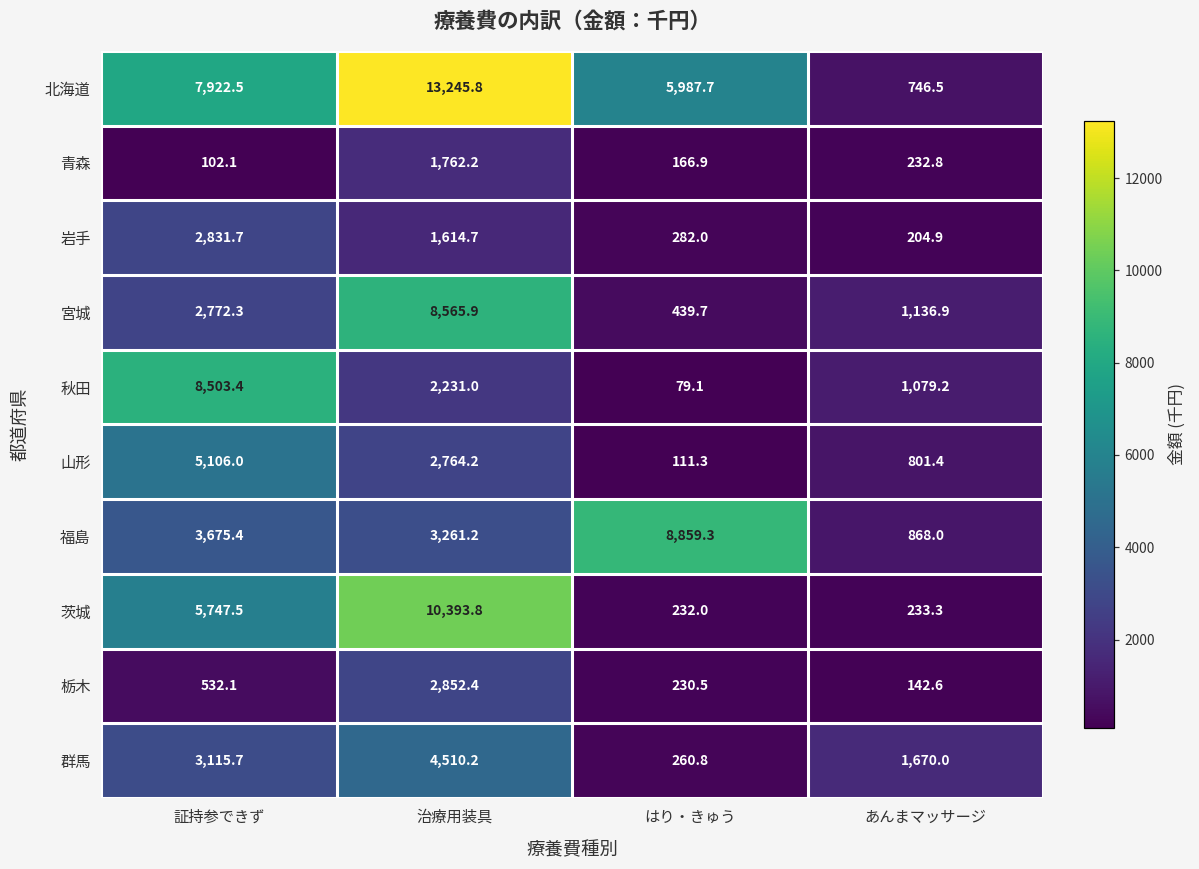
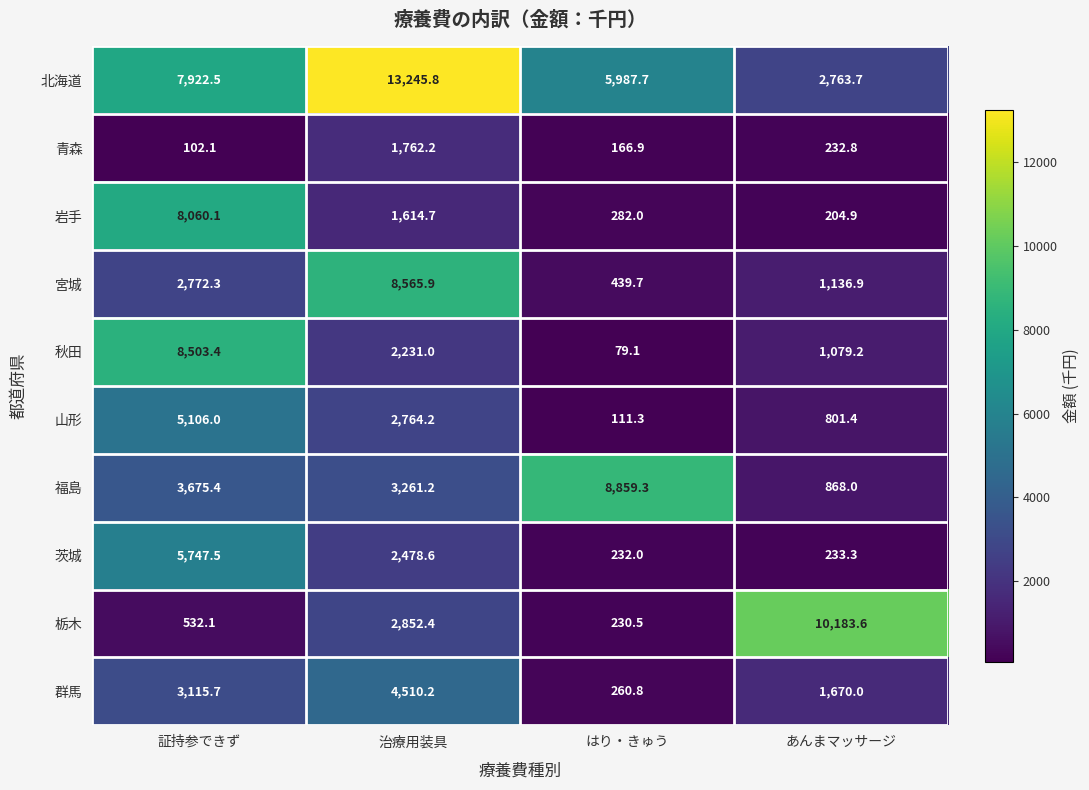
北海道, あんまマッサージ: 746.5 -> 2,763.7
岩手, 証持参できず: 2,831.7 -> 8,060.1
茨城, 治療用装具: 10,393.8 -> 2,478.6
栃木, あんまマッサージ: 142.6 -> 10,183.6
